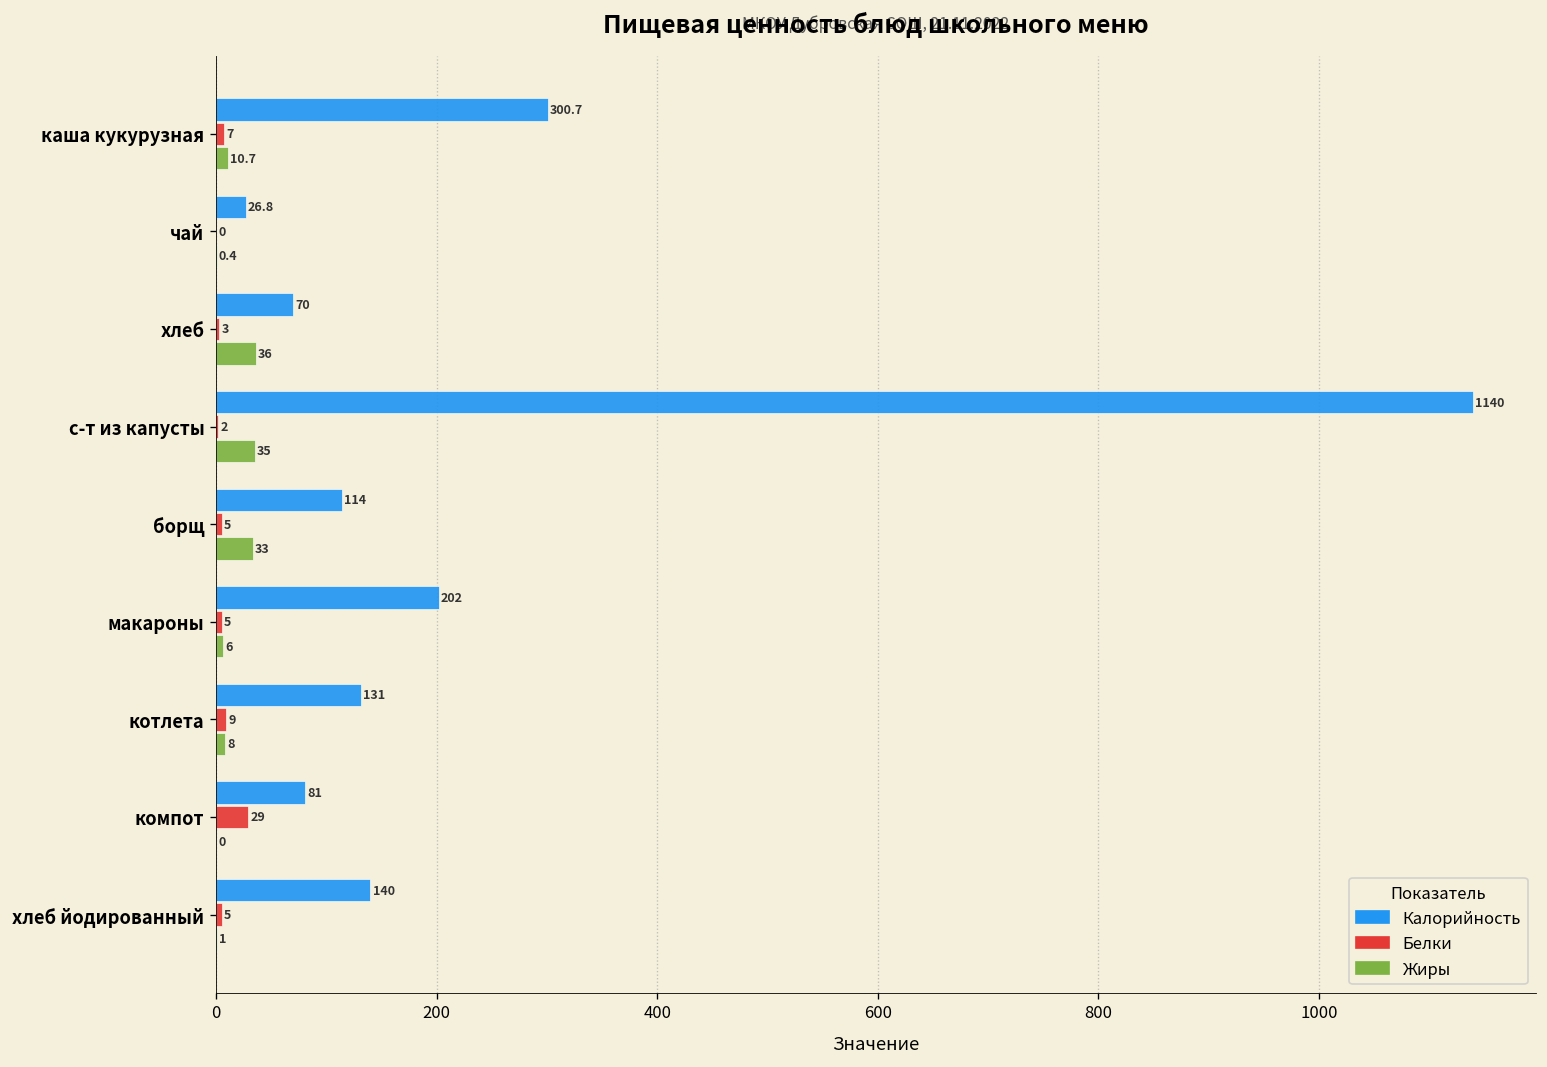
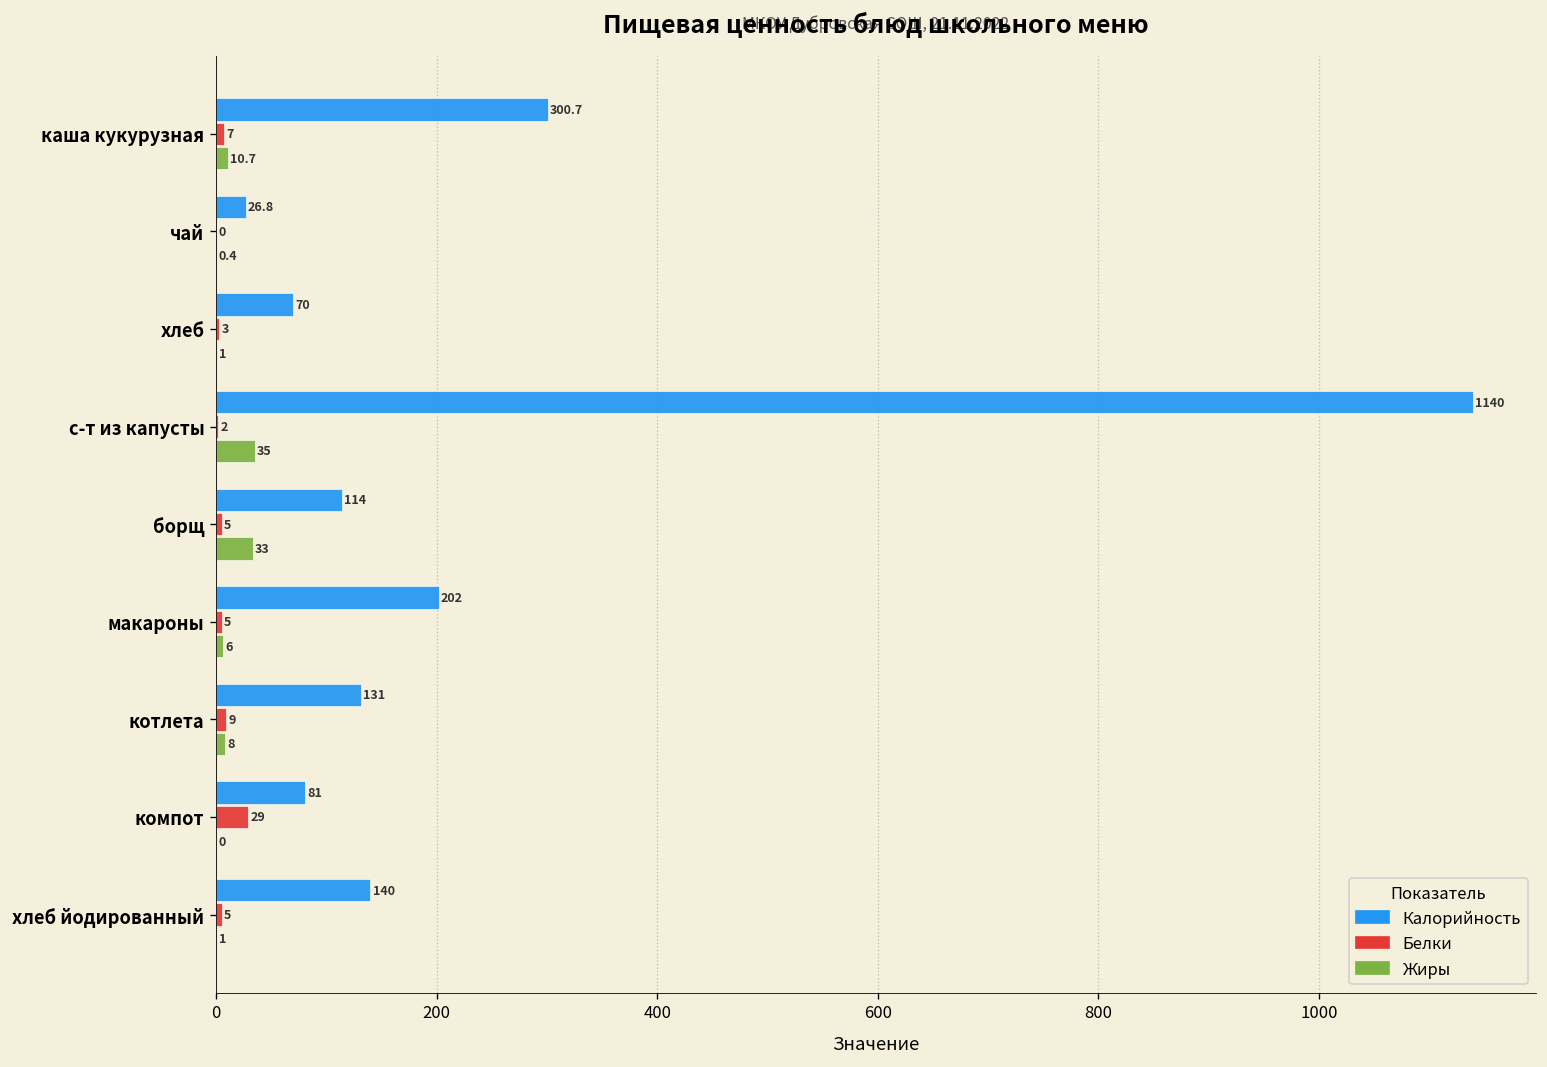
Жиры, хлеб: 36 -> 1
